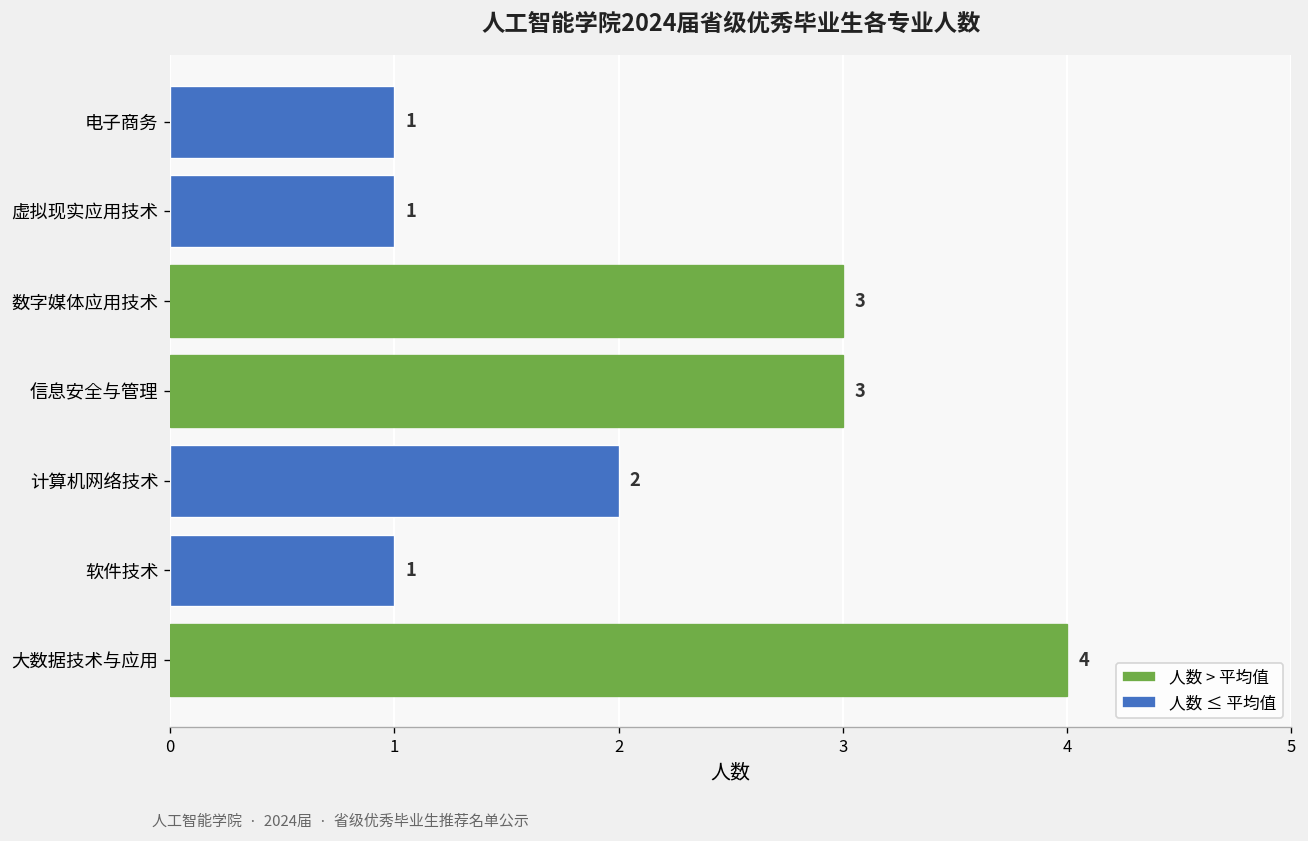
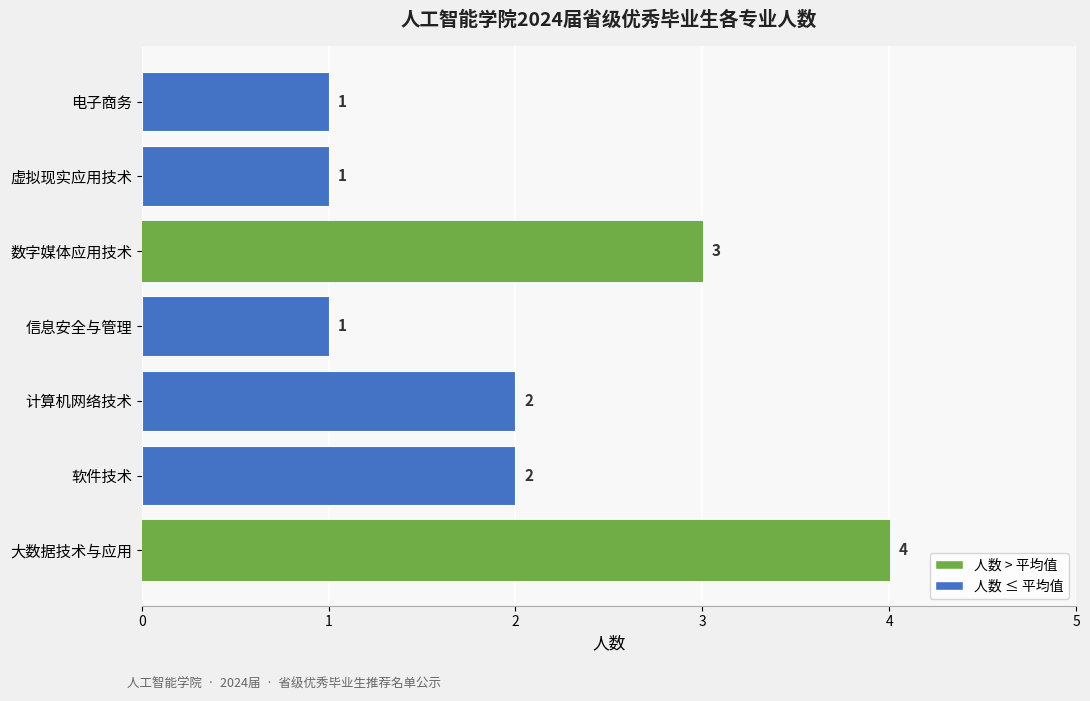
信息安全与管理: 3 -> 1
软件技术: 1 -> 2
